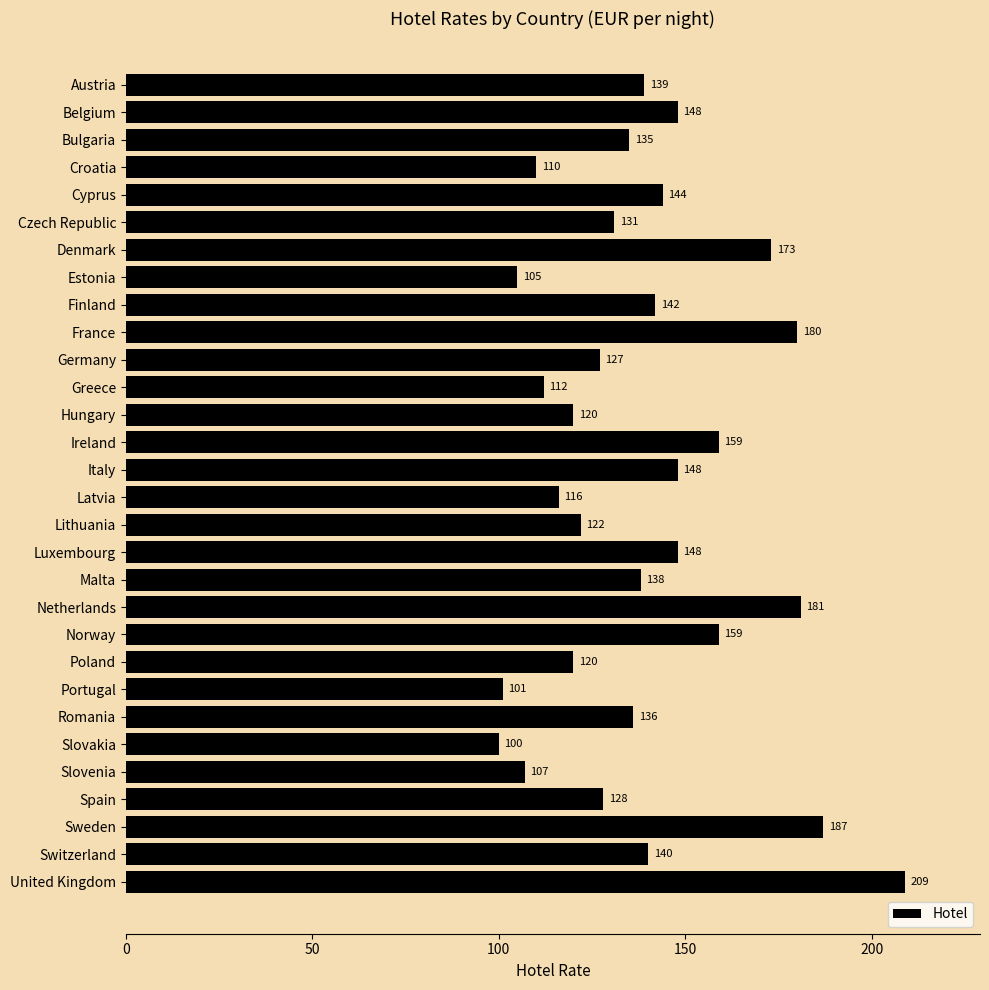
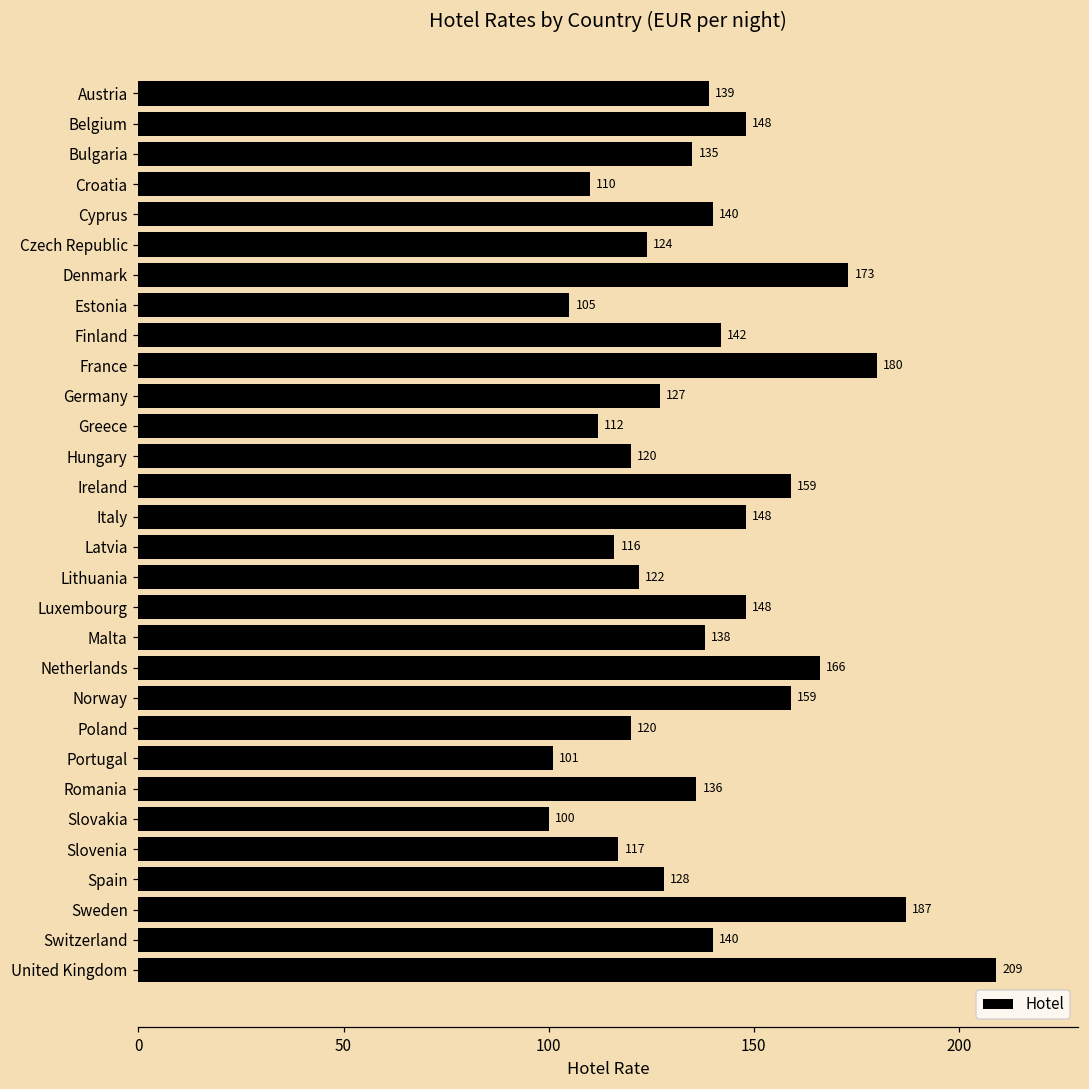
Cyprus: 144 -> 140
Czech Republic: 131 -> 124
Netherlands: 181 -> 166
Slovenia: 107 -> 117
